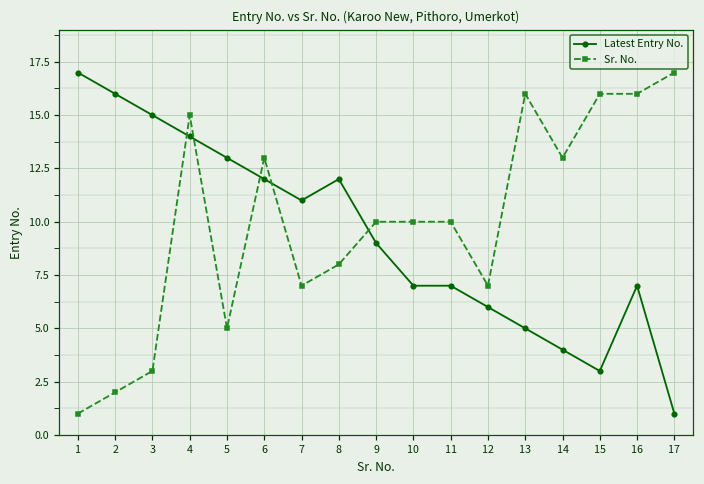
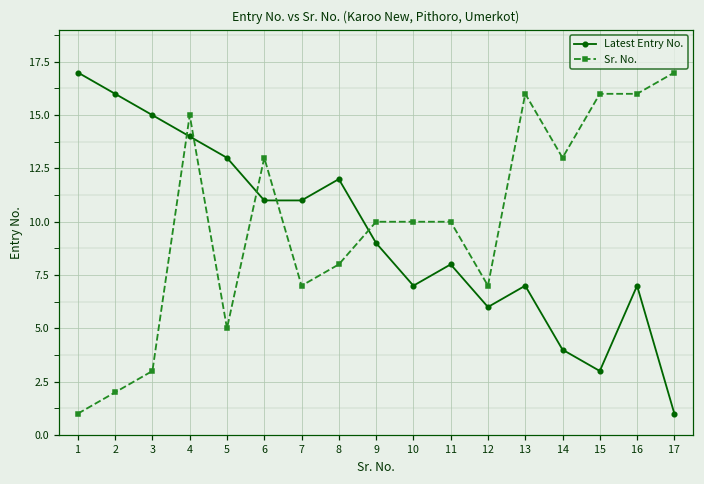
Latest Entry No., 6: 12 -> 11
Latest Entry No., 11: 7 -> 8
Latest Entry No., 13: 5 -> 7
